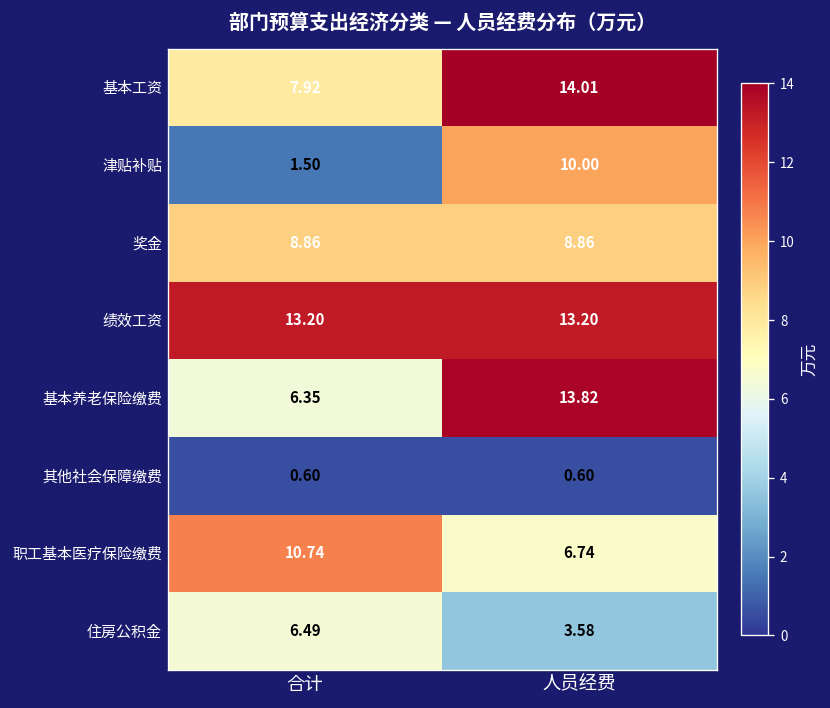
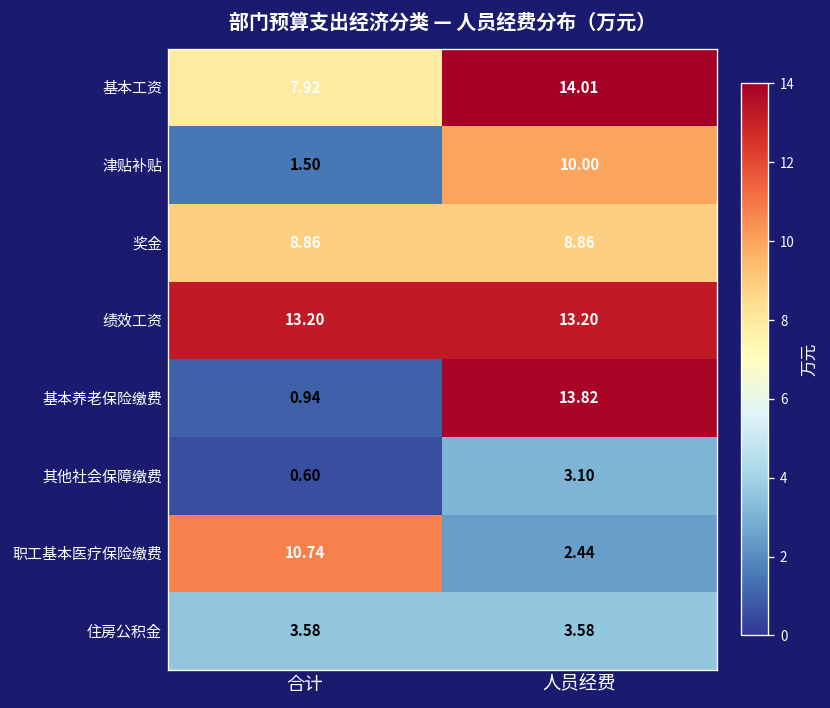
基本养老保险缴费, 合计: 6.35 -> 0.94
其他社会保障缴费, 人员经费: 0.60 -> 3.10
职工基本医疗保险缴费, 人员经费: 6.74 -> 2.44
住房公积金, 合计: 6.49 -> 3.58
